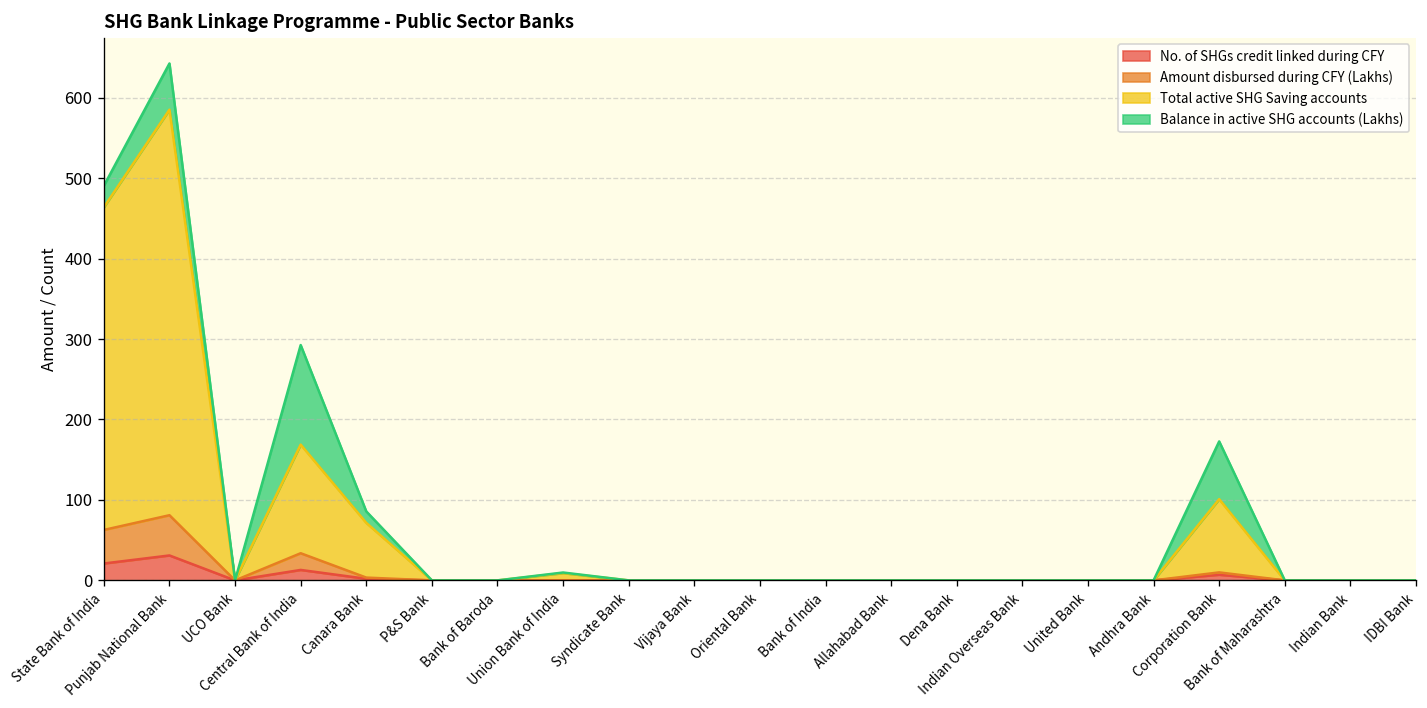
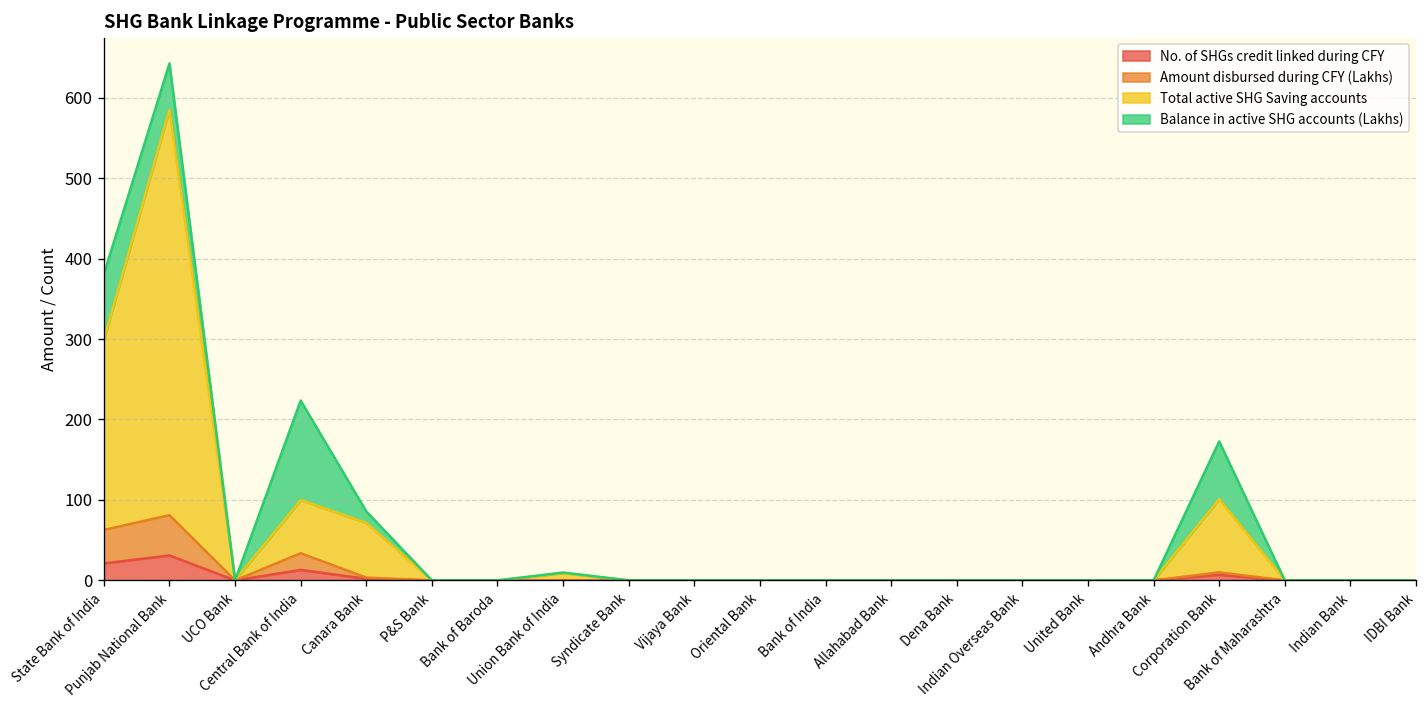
Total active SHG Saving accounts, State Bank of India: 400 -> 240
Balance in active SHG accounts (Lakhs), State Bank of India: 30 -> 80
Total active SHG Saving accounts, Central Bank of India: 140 -> 70
